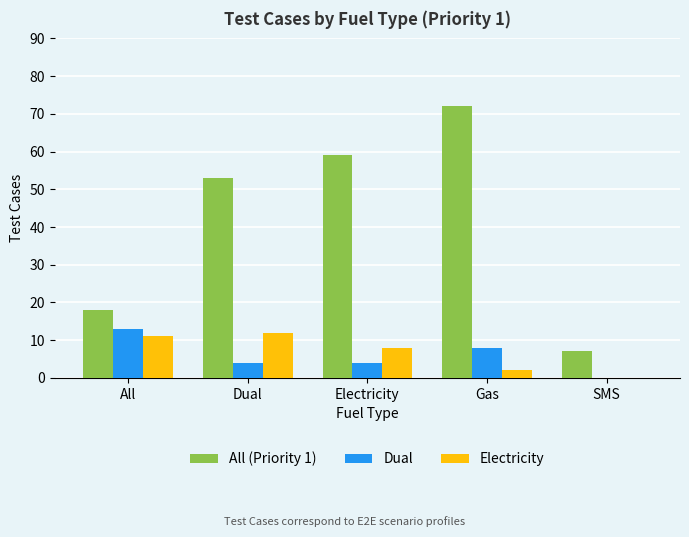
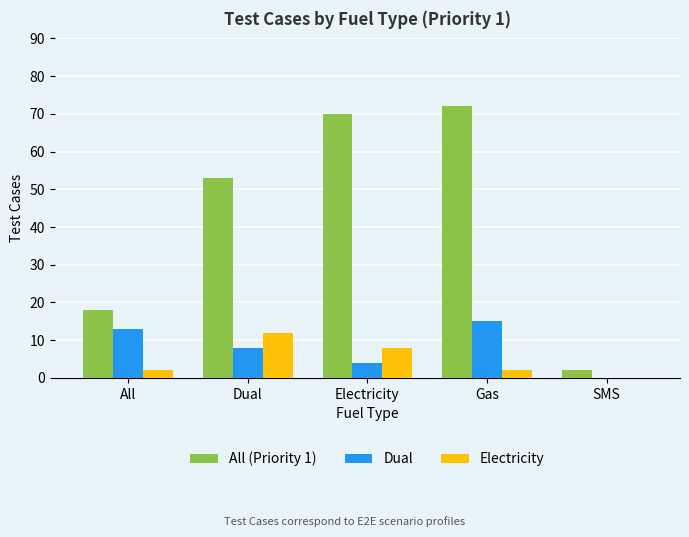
Electricity, All: 11 -> 2
Dual, Dual: 4 -> 8
All (Priority 1), Electricity: 59 -> 70
Dual, Gas: 8 -> 15
All (Priority 1), SMS: 7 -> 2
